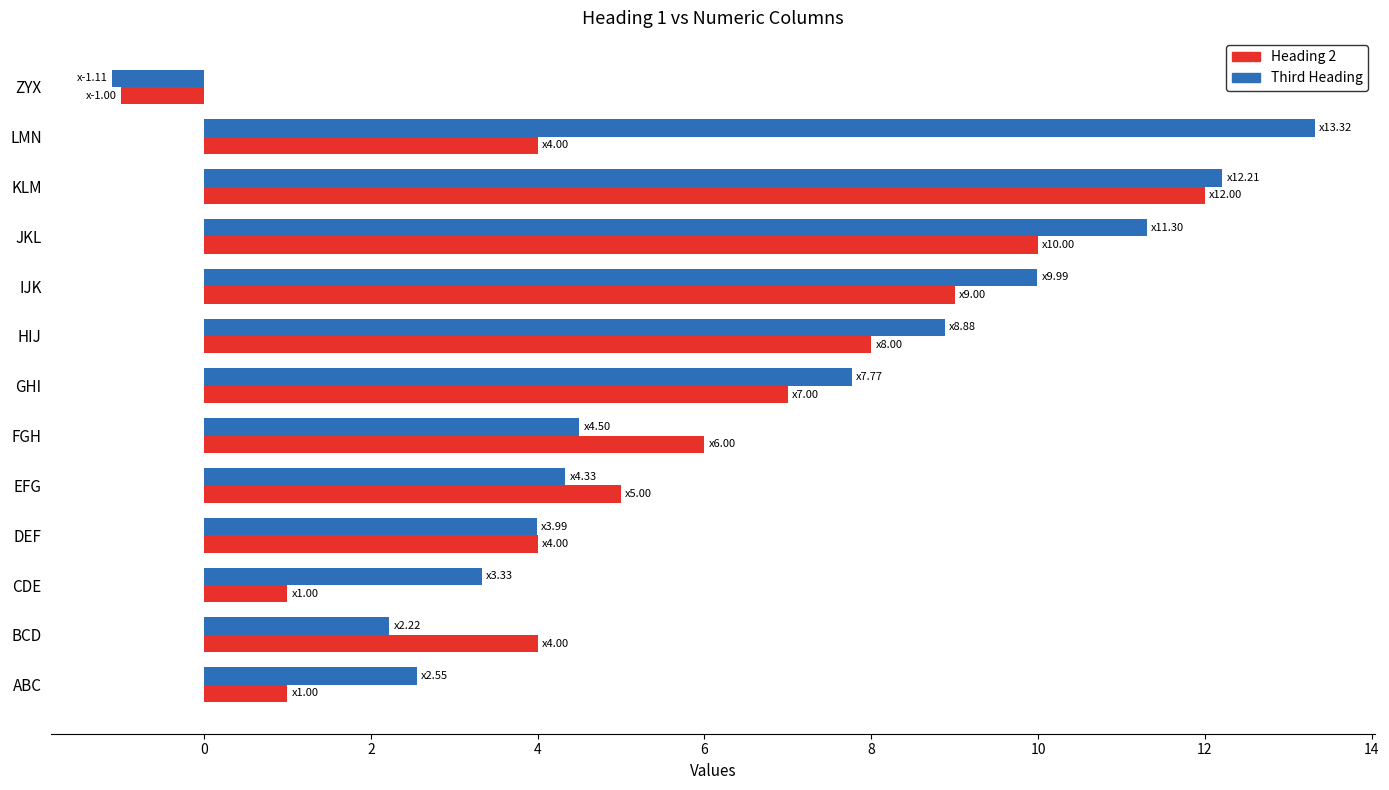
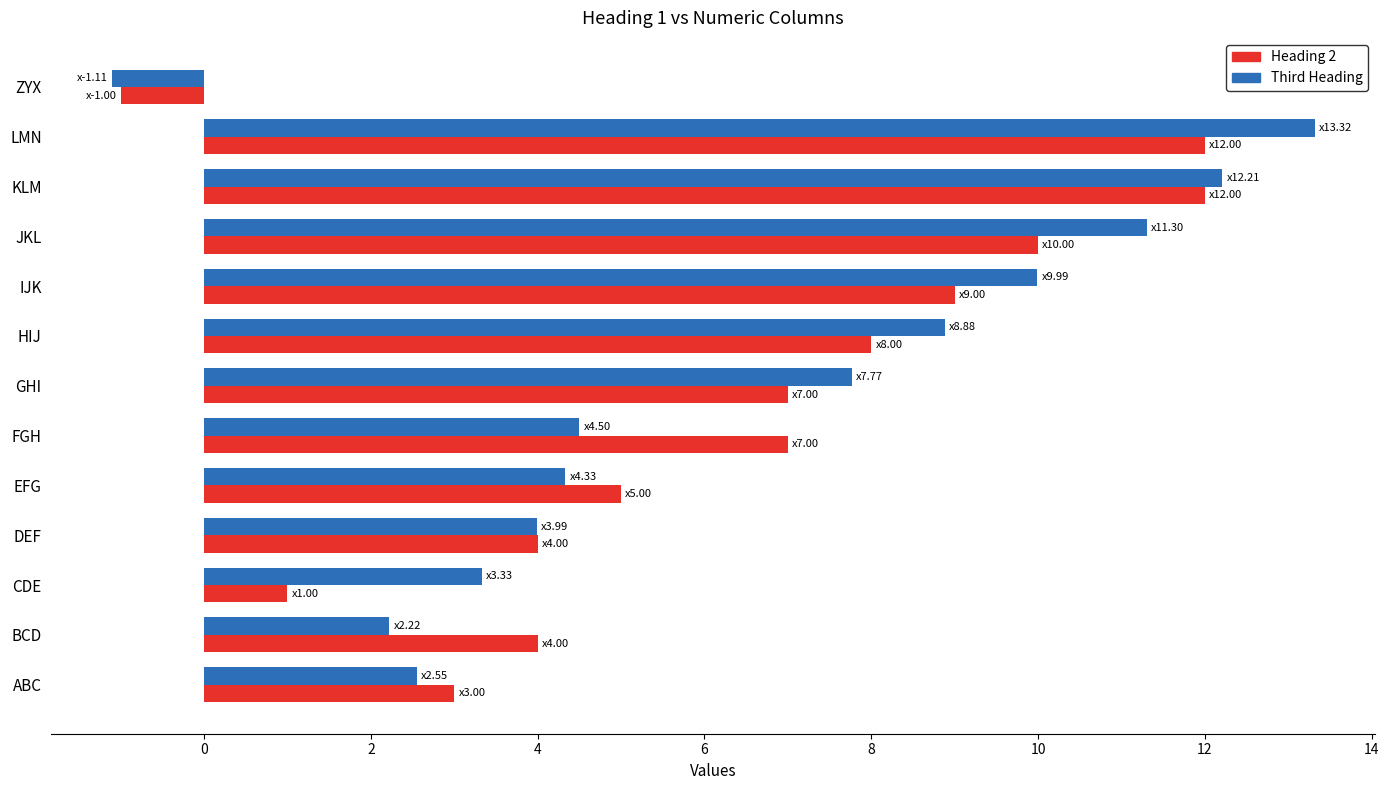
Heading 2, LMN: 4.00 -> 12.00
Heading 2, FGH: 6.00 -> 7.00
Heading 2, ABC: 1.00 -> 3.00
